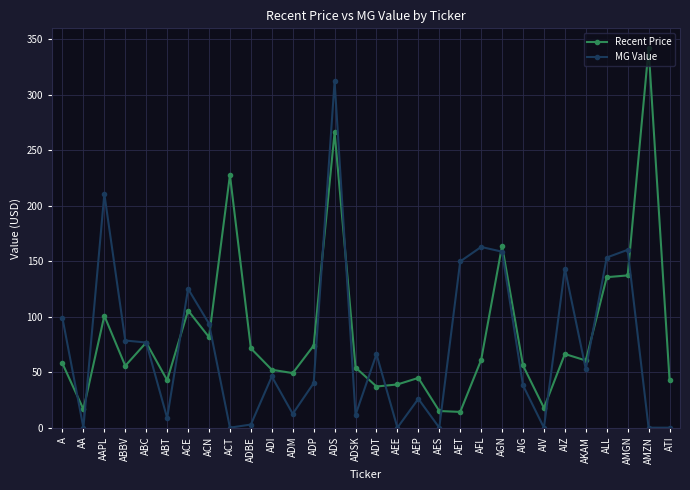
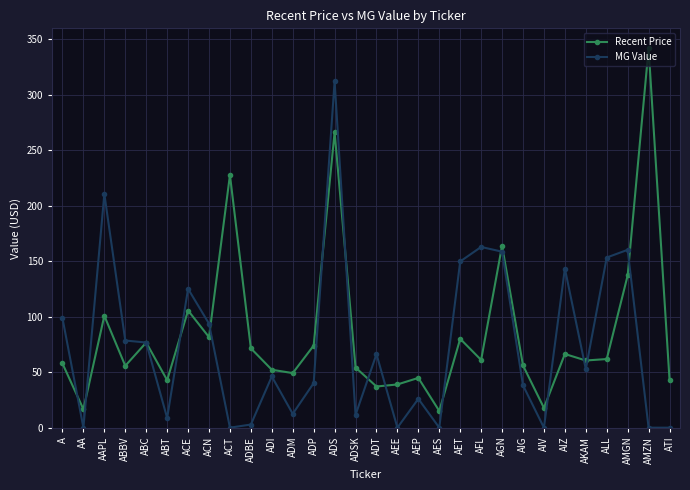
Recent Price, AET: 14 -> 80
Recent Price, ALL: 136 -> 62
